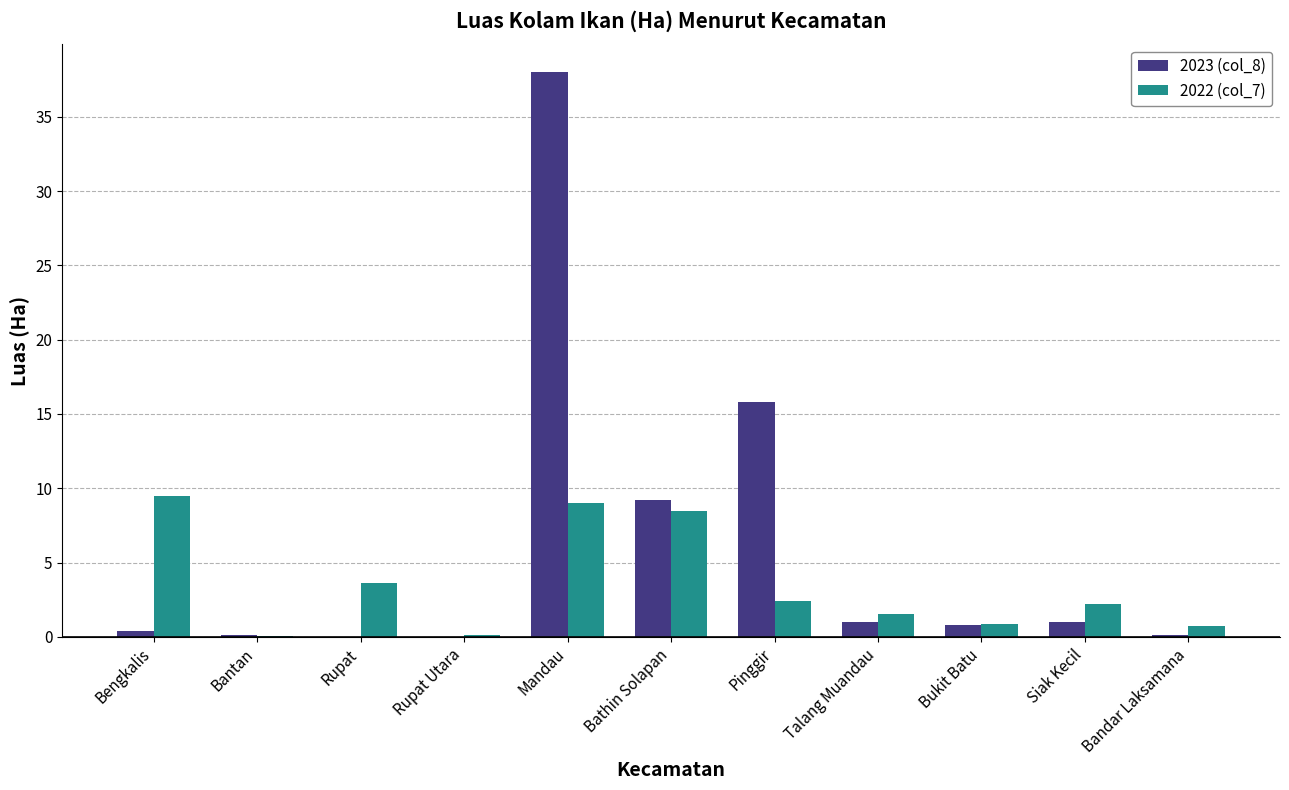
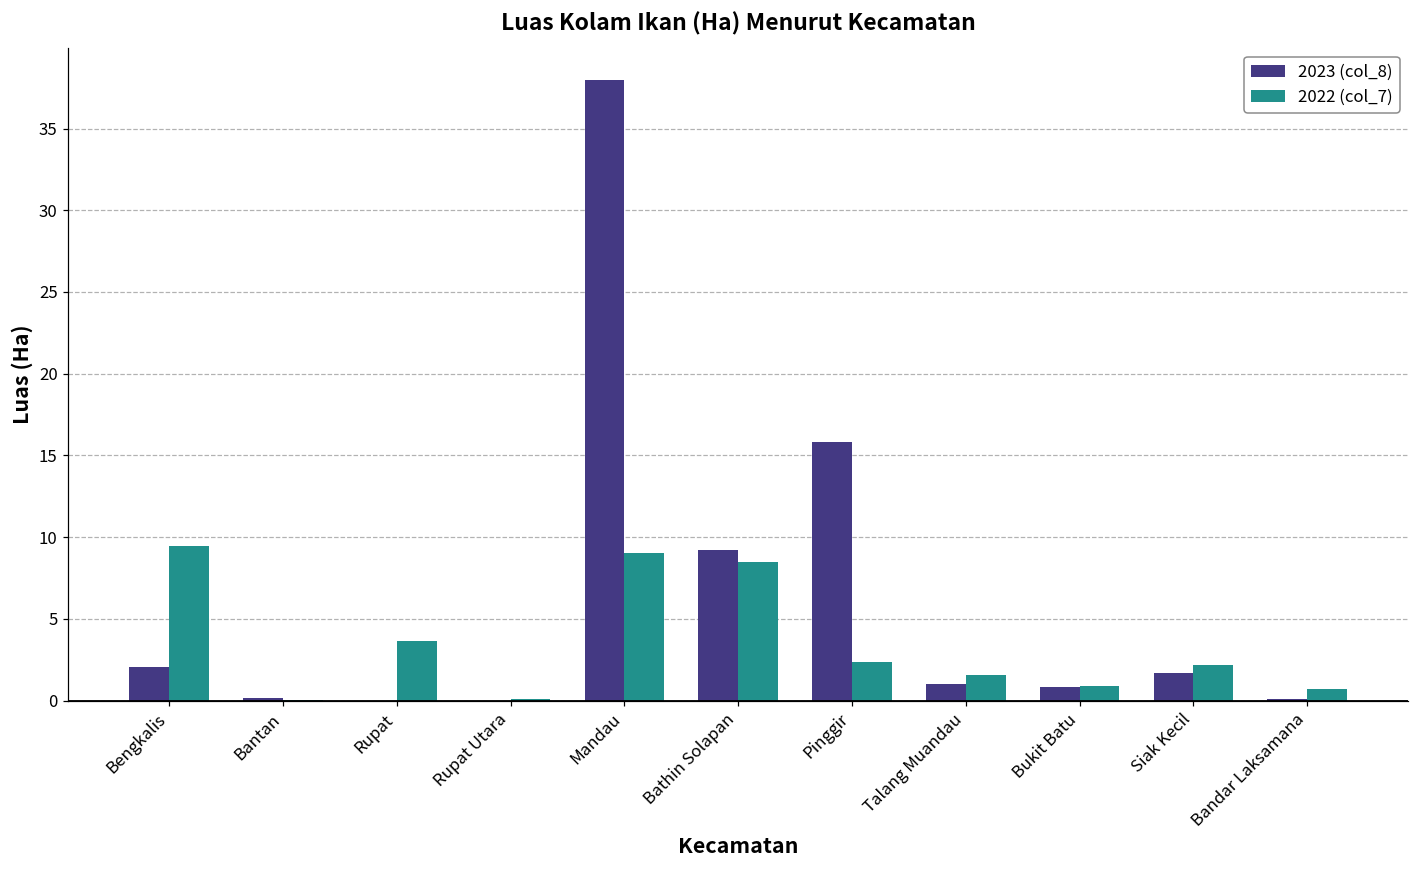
2023 (col_8), Bengkalis: 0.4 -> 2.1
2023 (col_8), Siak Kecil: 1.0 -> 1.7
